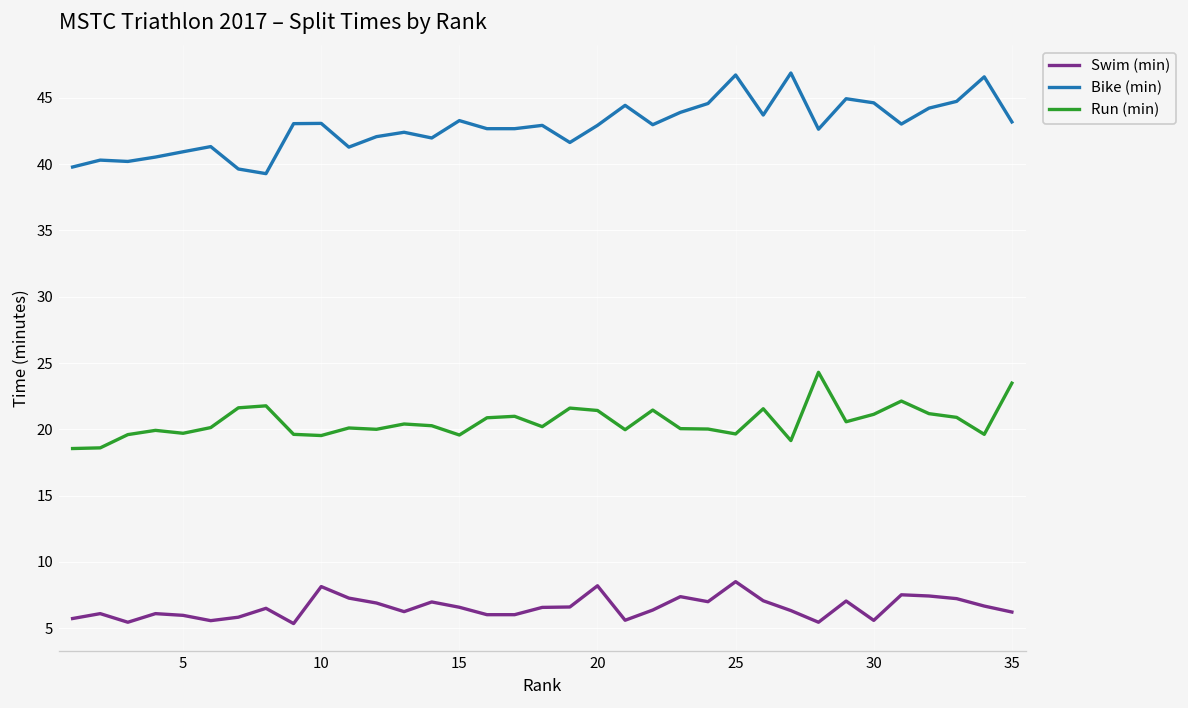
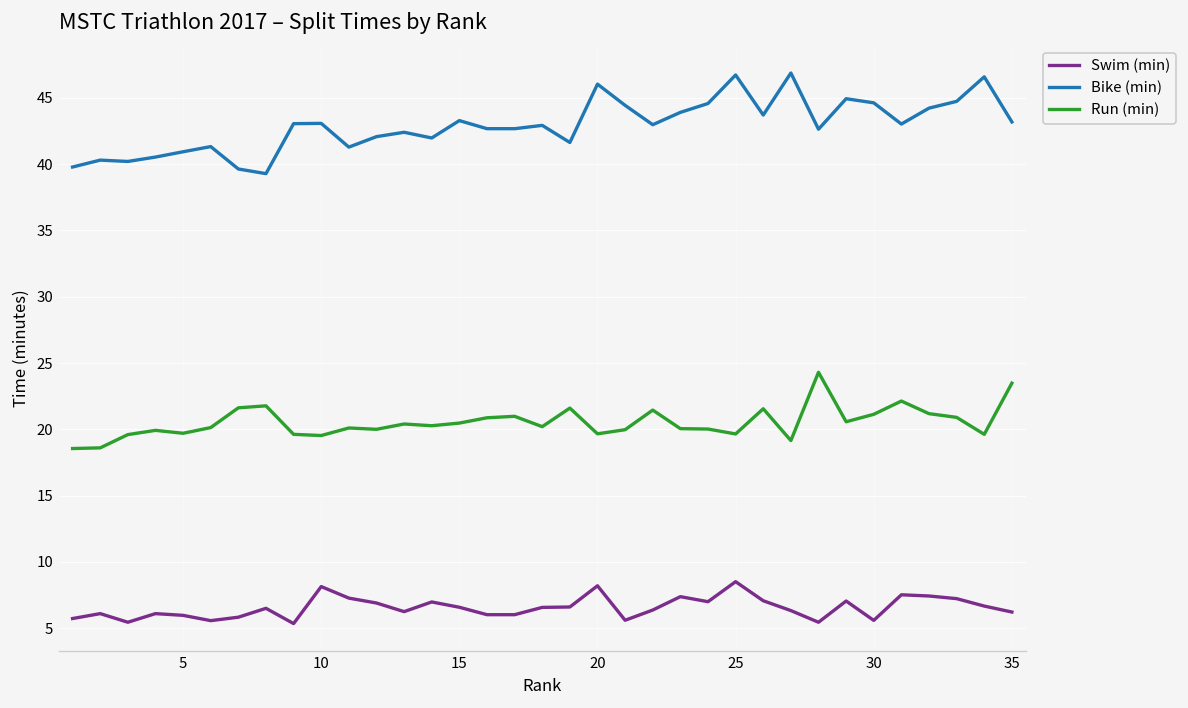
Run (min), 15: 19.6 -> 20.5
Bike (min), 20: 42.9 -> 46.0
Run (min), 20: 21.4 -> 19.7
